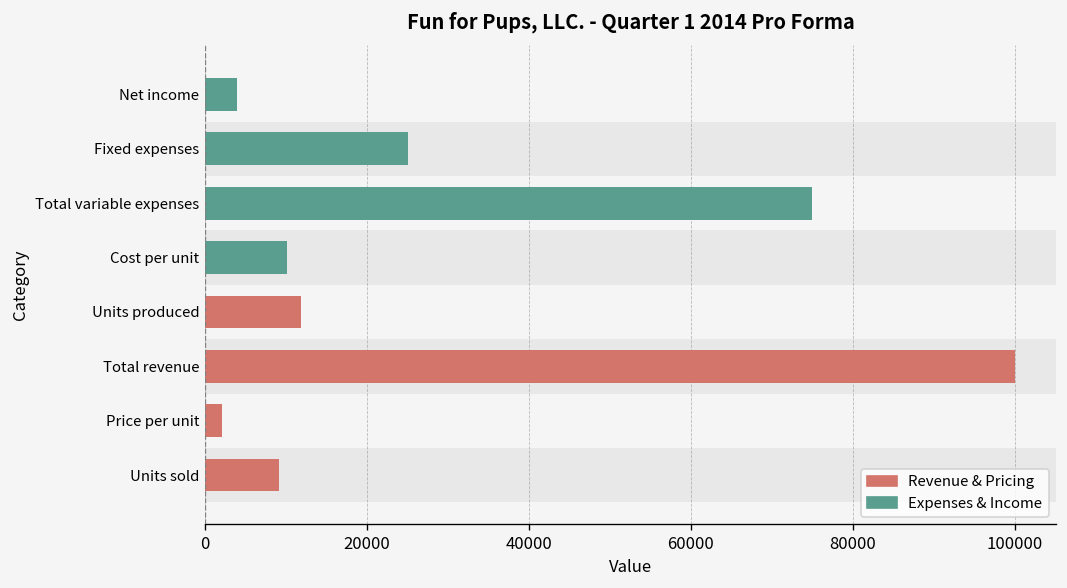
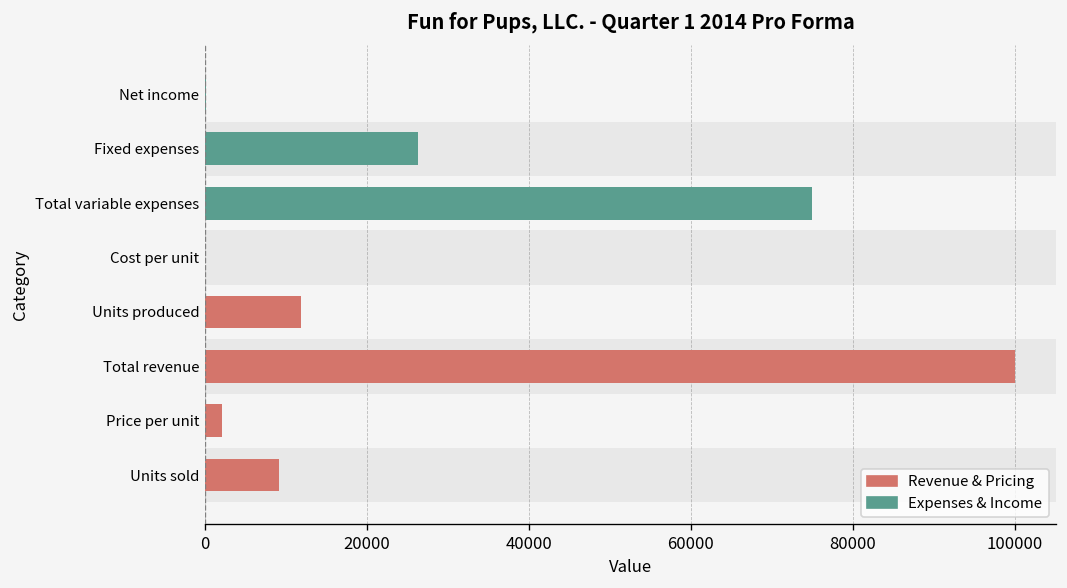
Net income: 4000 -> 0
Fixed expenses: 25000 -> 26000
Cost per unit: 10000 -> 0
